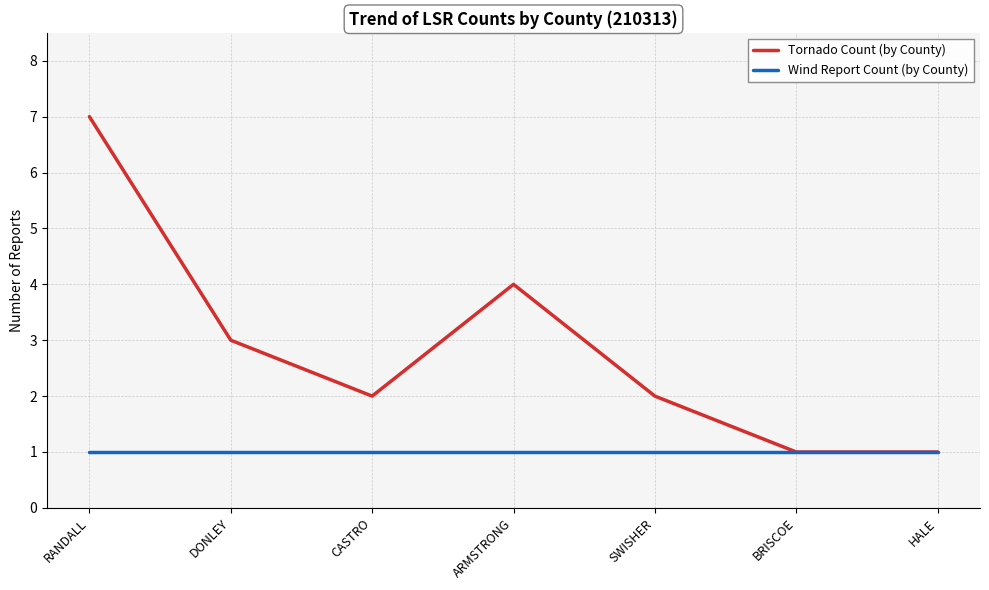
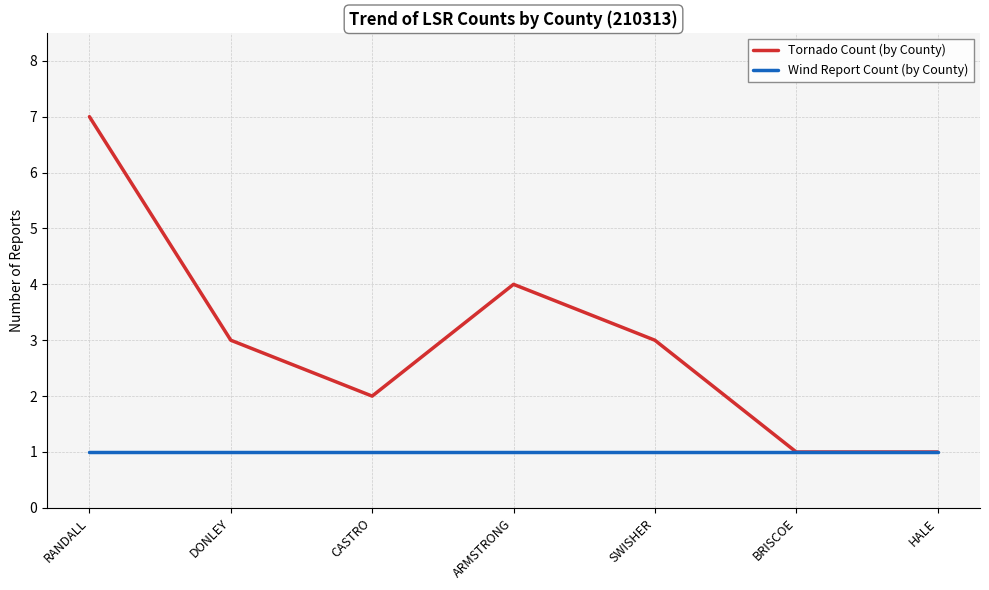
Tornado Count (by County), SWISHER: 2 -> 3
